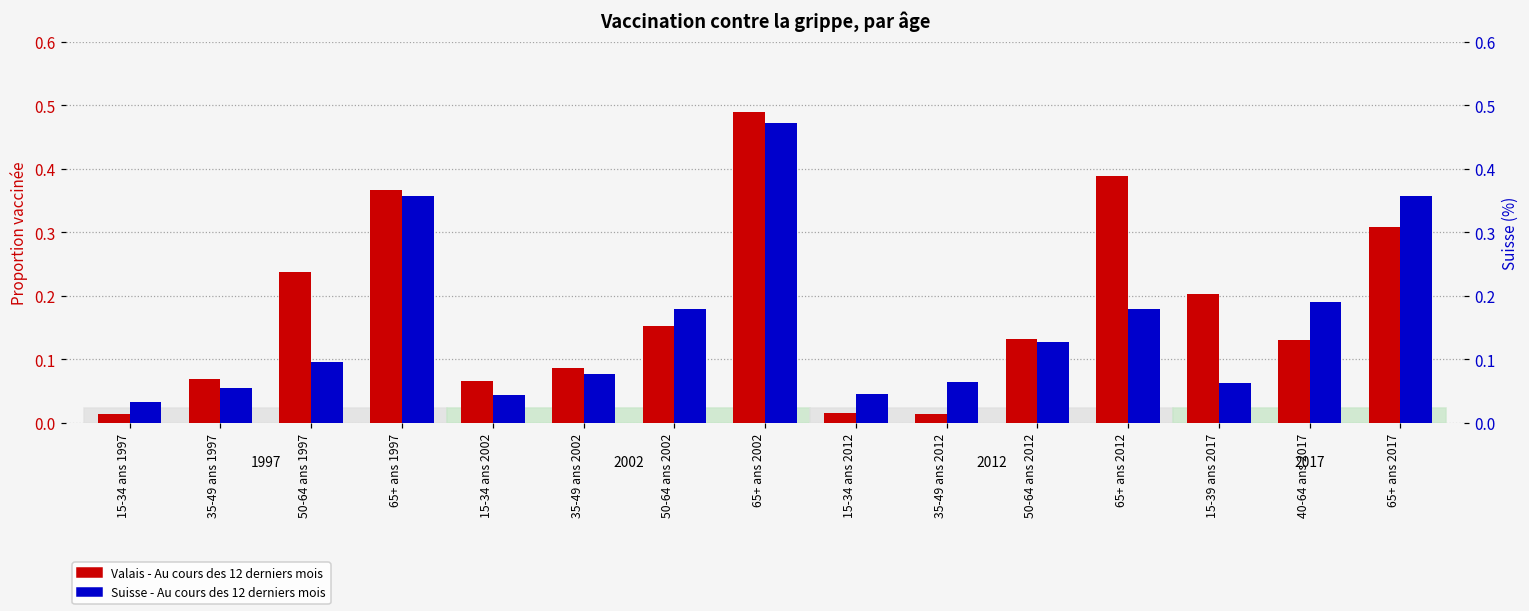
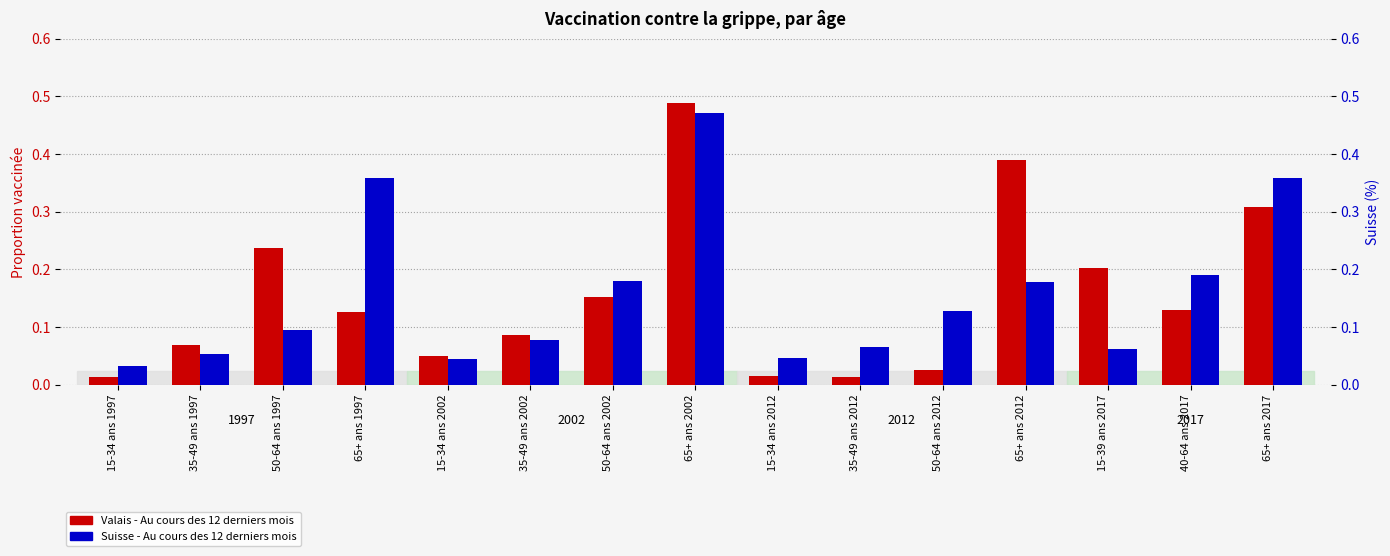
Valais - Au cours des 12 derniers mois, 65+ ans 1997: 0.37 -> 0.13
Valais - Au cours des 12 derniers mois, 15-34 ans 2002: 0.07 -> 0.05
Valais - Au cours des 12 derniers mois, 50-64 ans 2012: 0.13 -> 0.03
